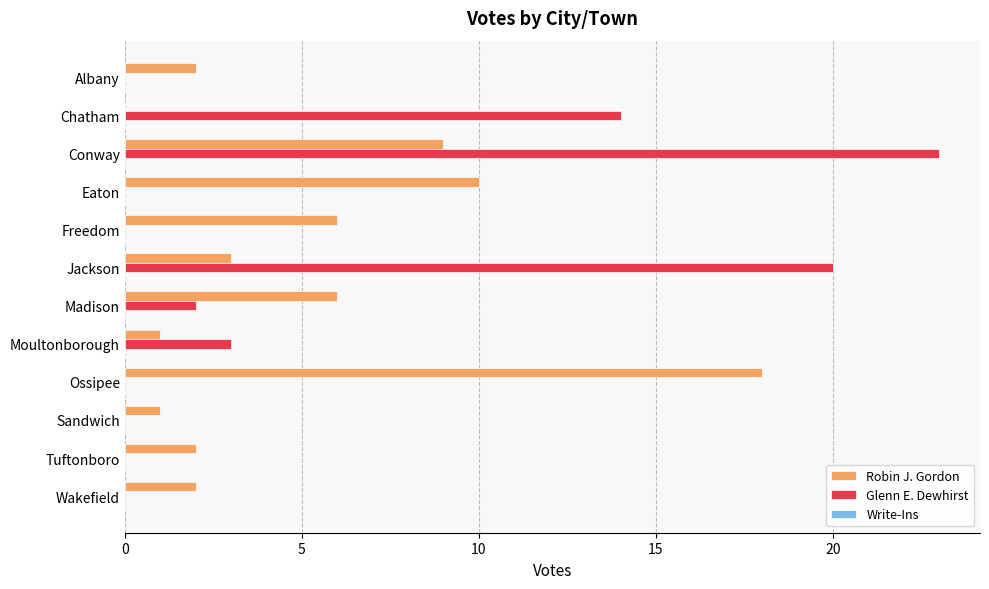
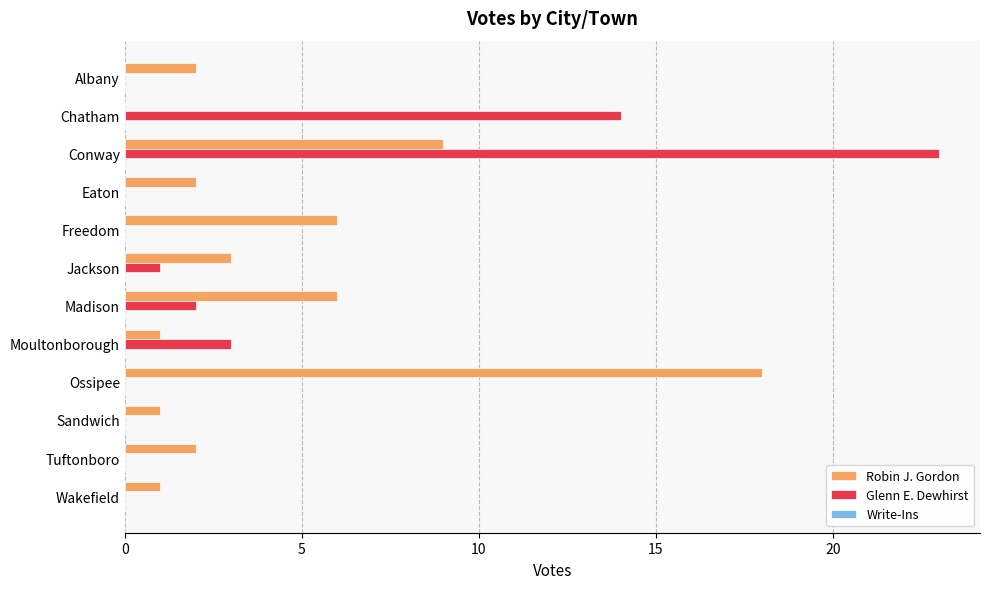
Robin J. Gordon, Eaton: 10 -> 2
Glenn E. Dewhirst, Jackson: 20 -> 1
Robin J. Gordon, Wakefield: 2 -> 1
